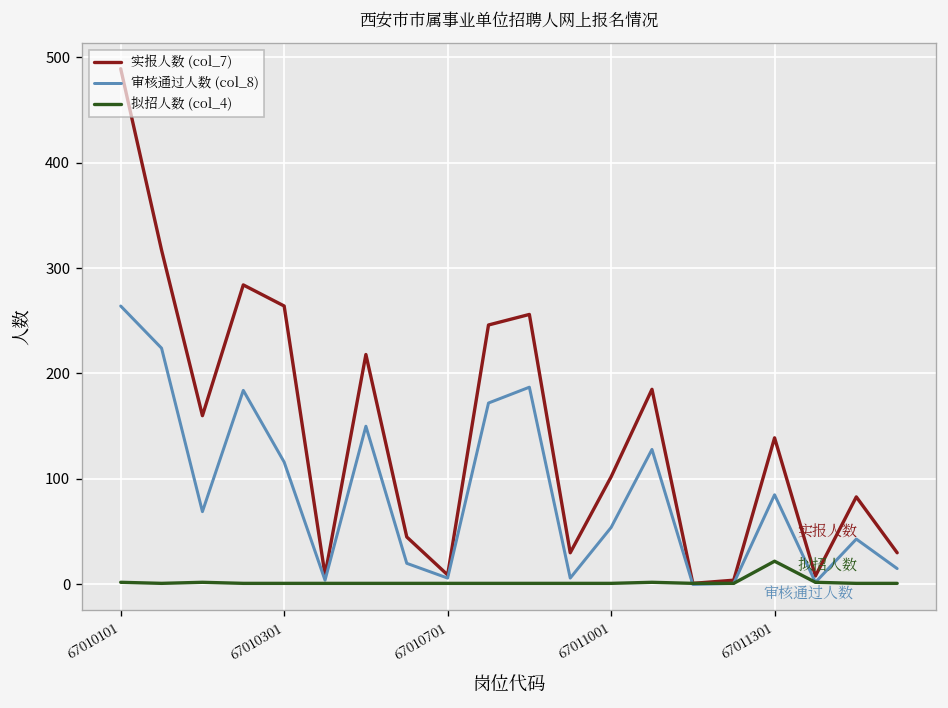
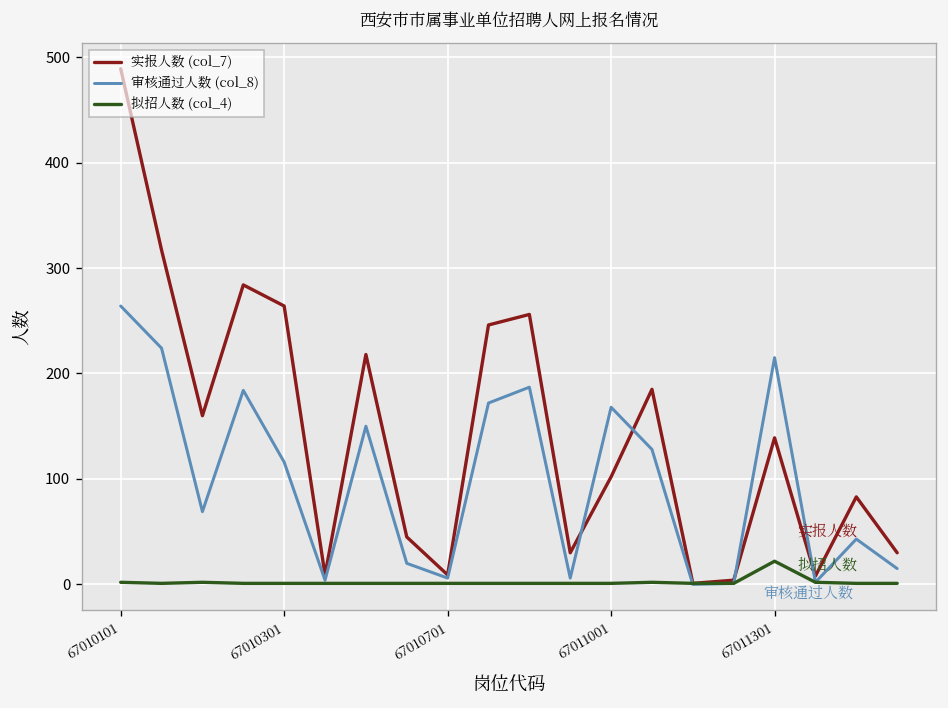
审核通过人数 (col_8), 67011001: 50 -> 170
审核通过人数 (col_8), 67011301: 90 -> 220
